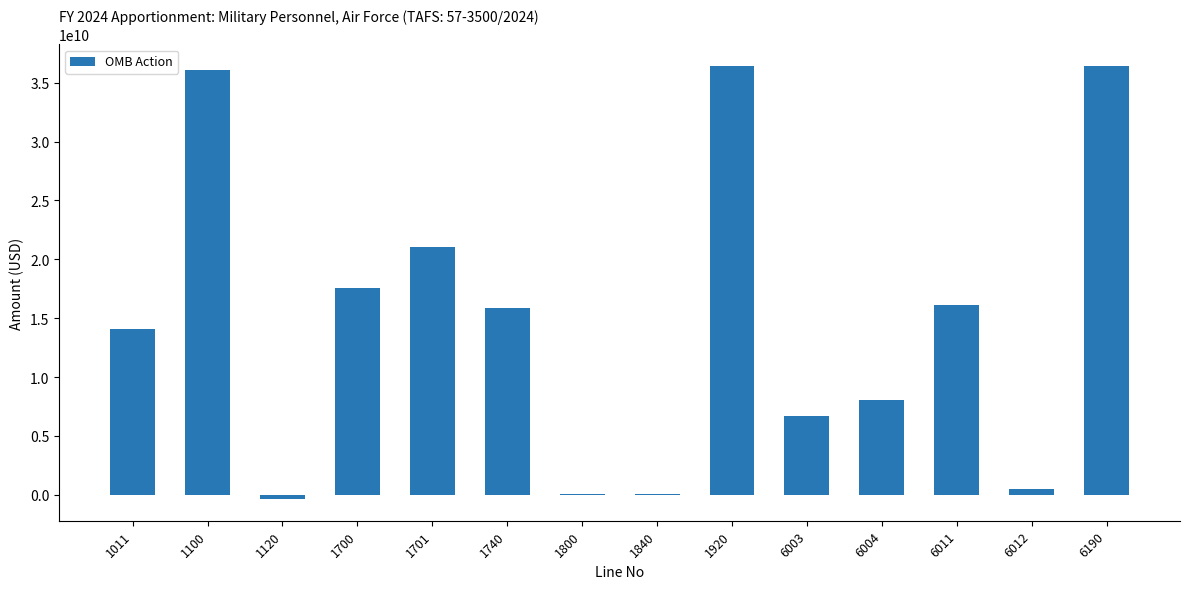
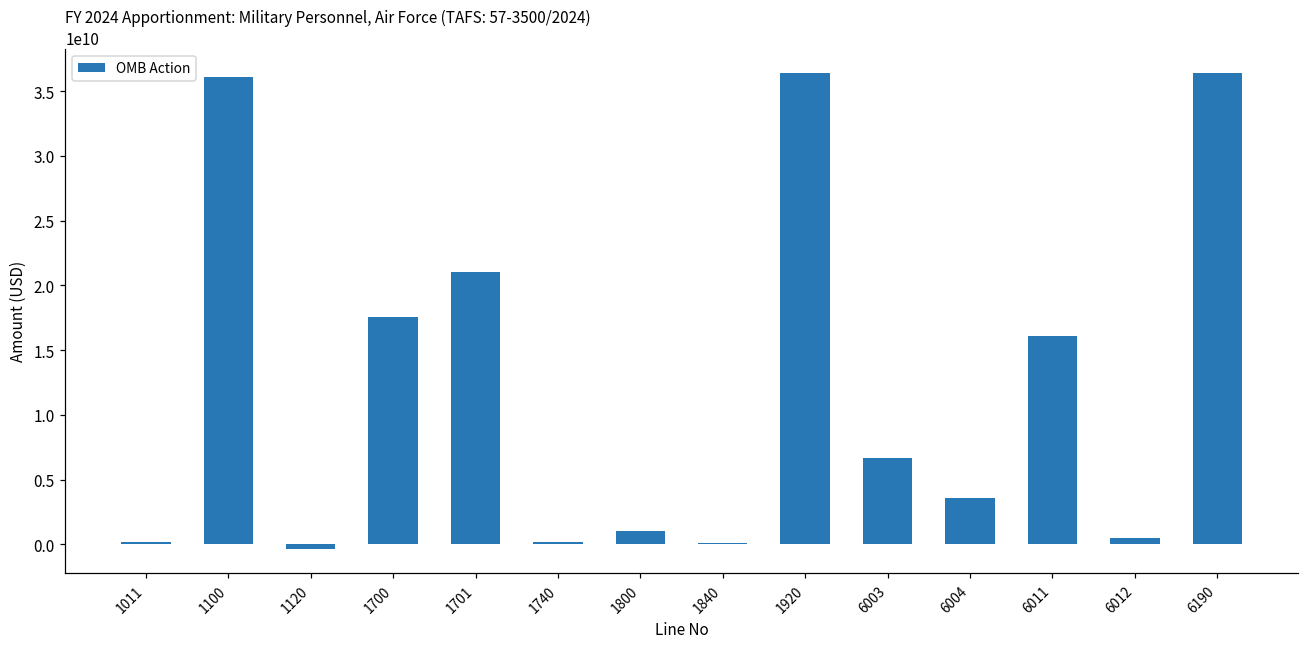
1011: 14100000000 -> 200000000
1740: 15800000000 -> 200000000
1800: 100000000 -> 1100000000
6004: 8000000000 -> 3600000000
